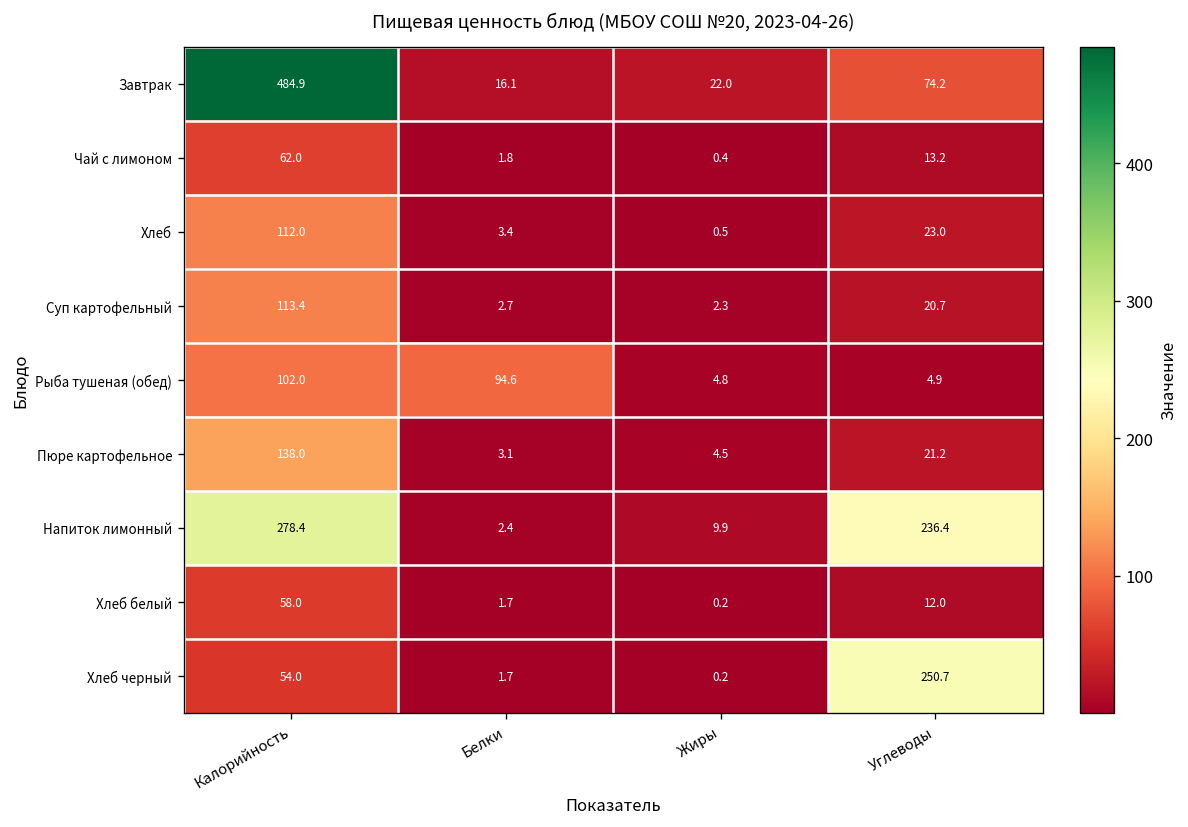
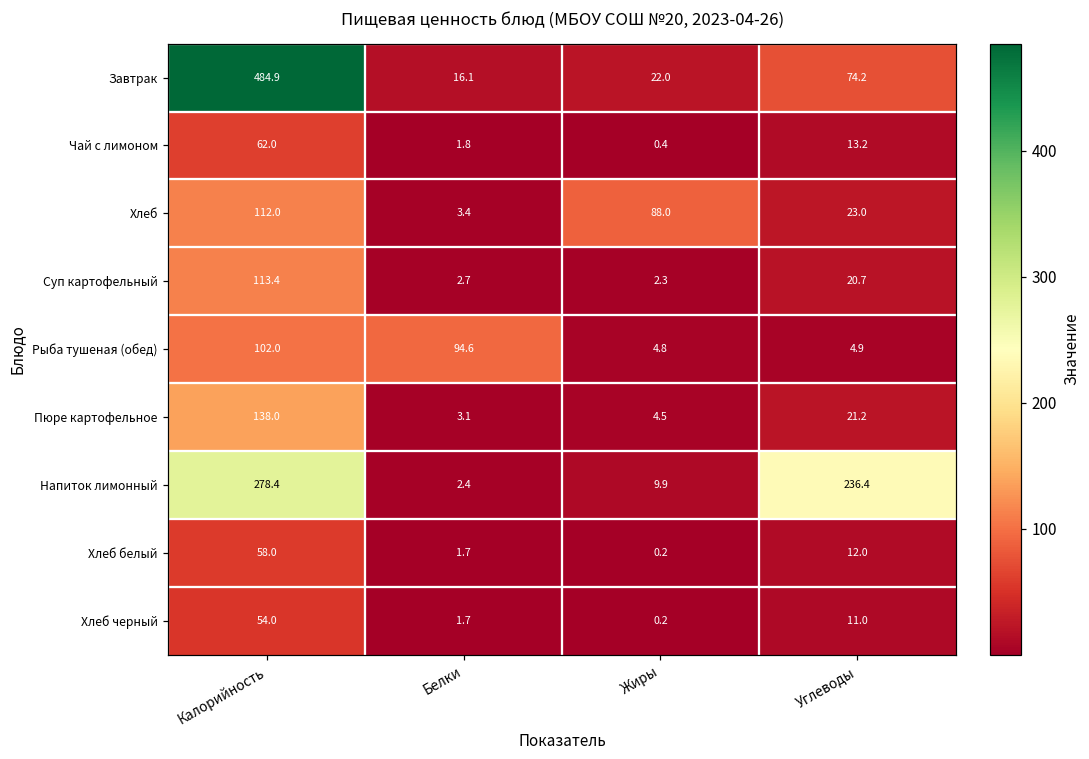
Хлеб, Жиры: 0.5 -> 88.0
Хлеб черный, Углеводы: 250.7 -> 11.0
